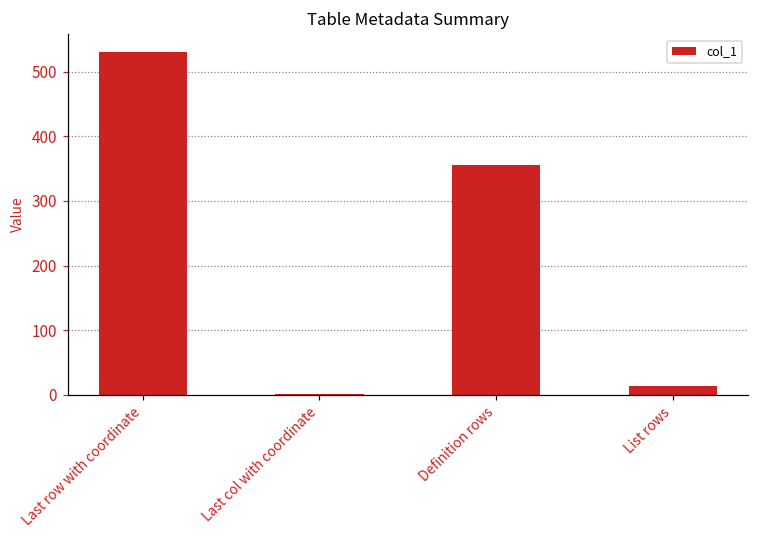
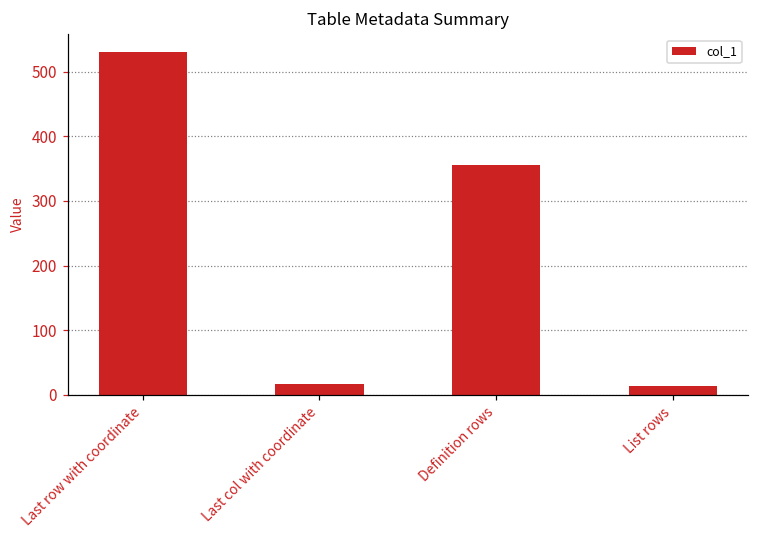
Last col with coordinate: 0 -> 20
